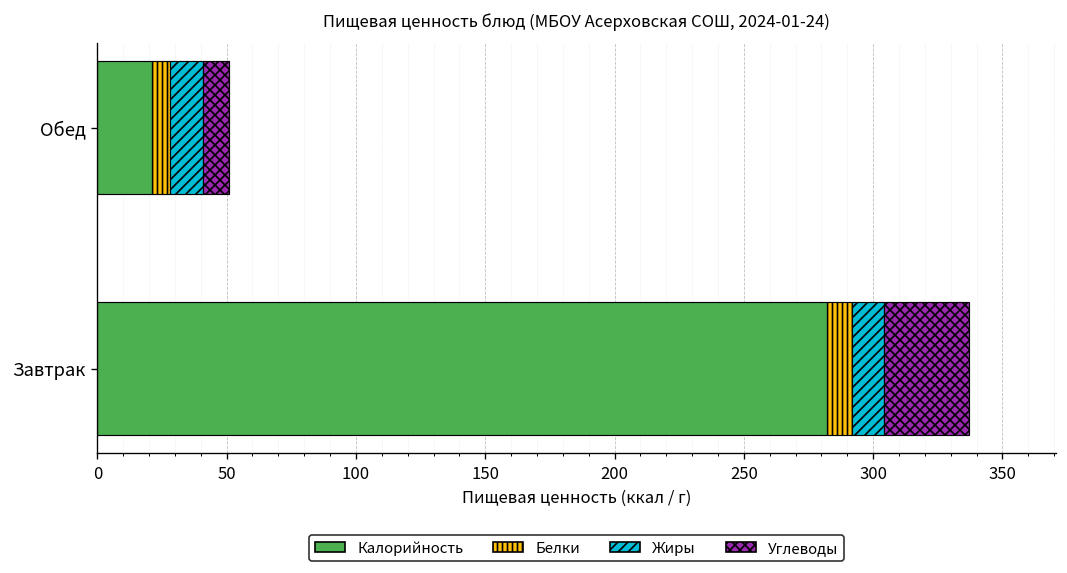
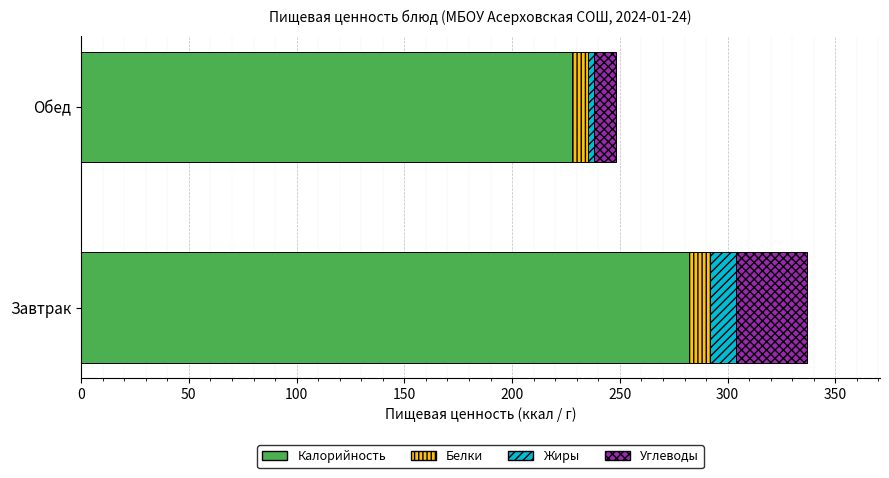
Калорийность, Обед: 21 -> 228
Жиры, Обед: 13 -> 3
